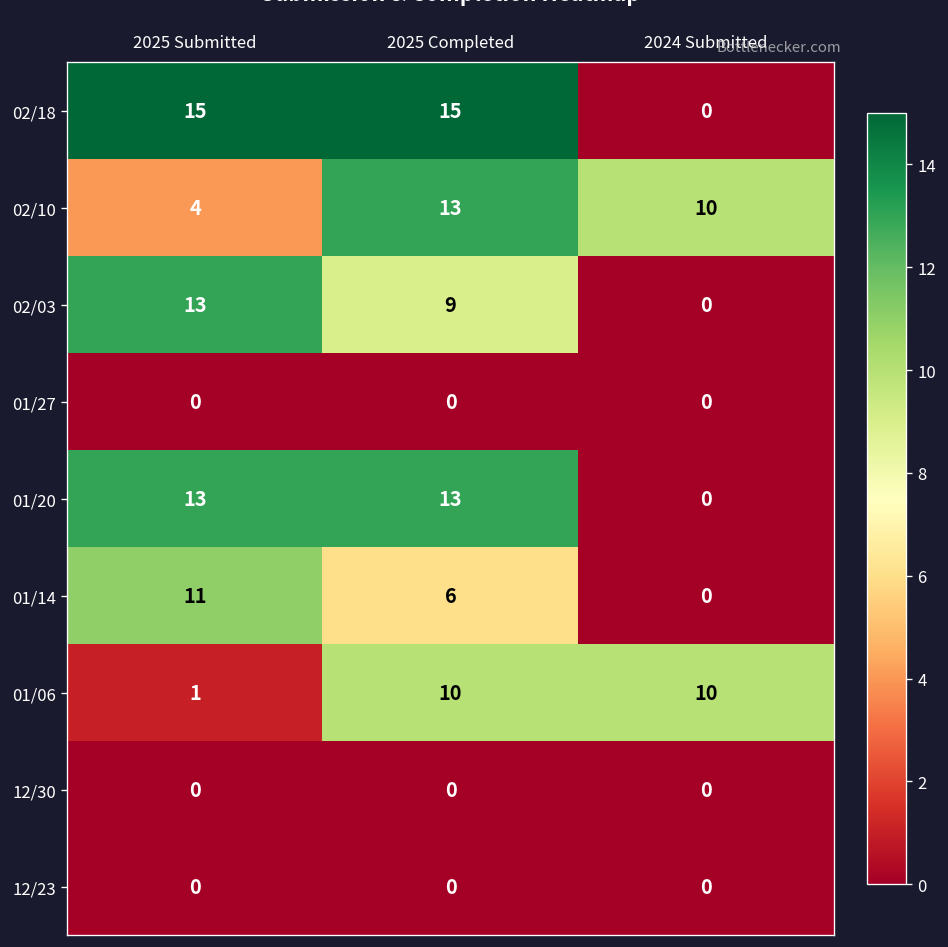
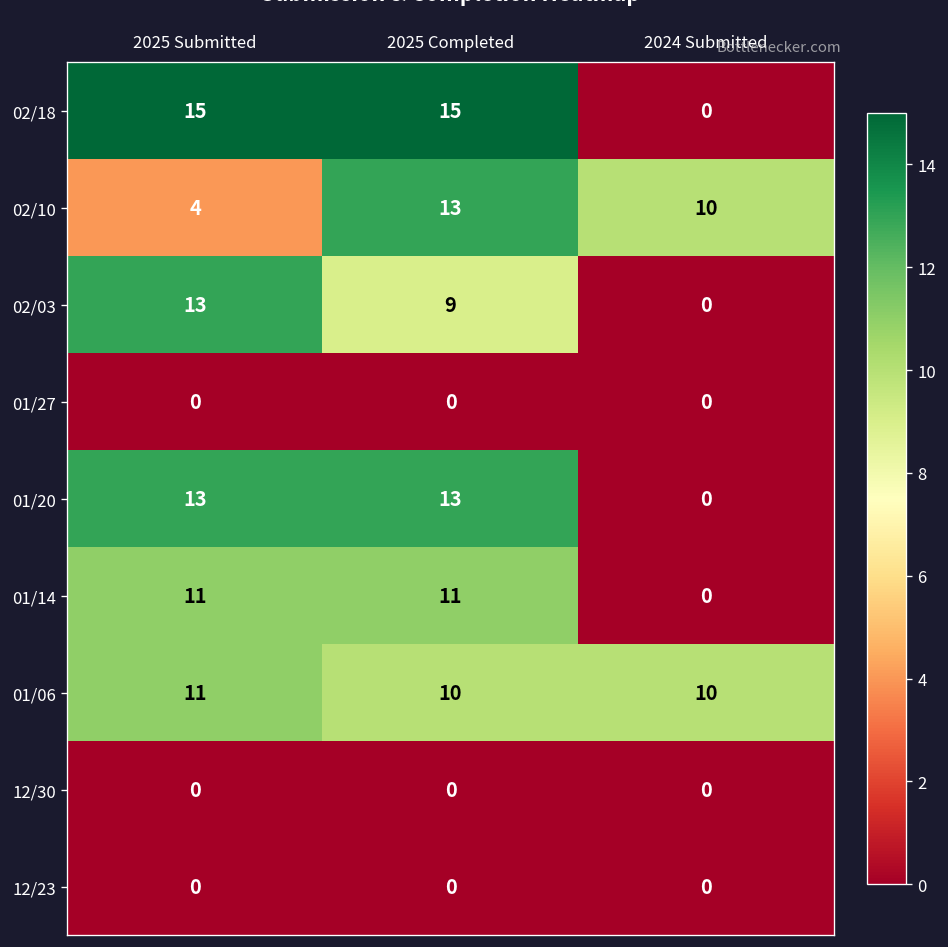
01/14, 2025 Completed: 6 -> 11
01/06, 2025 Submitted: 1 -> 11
